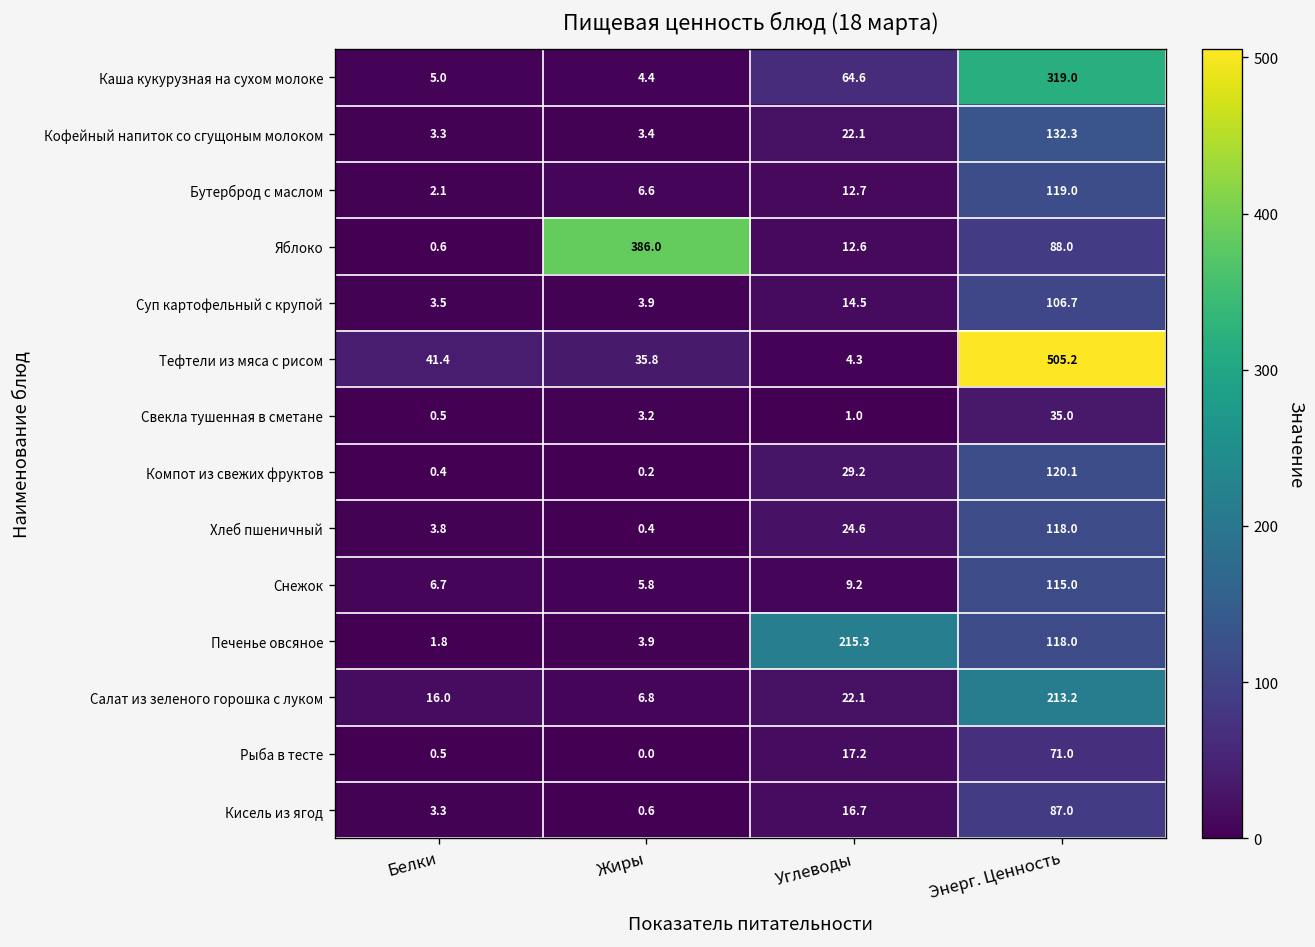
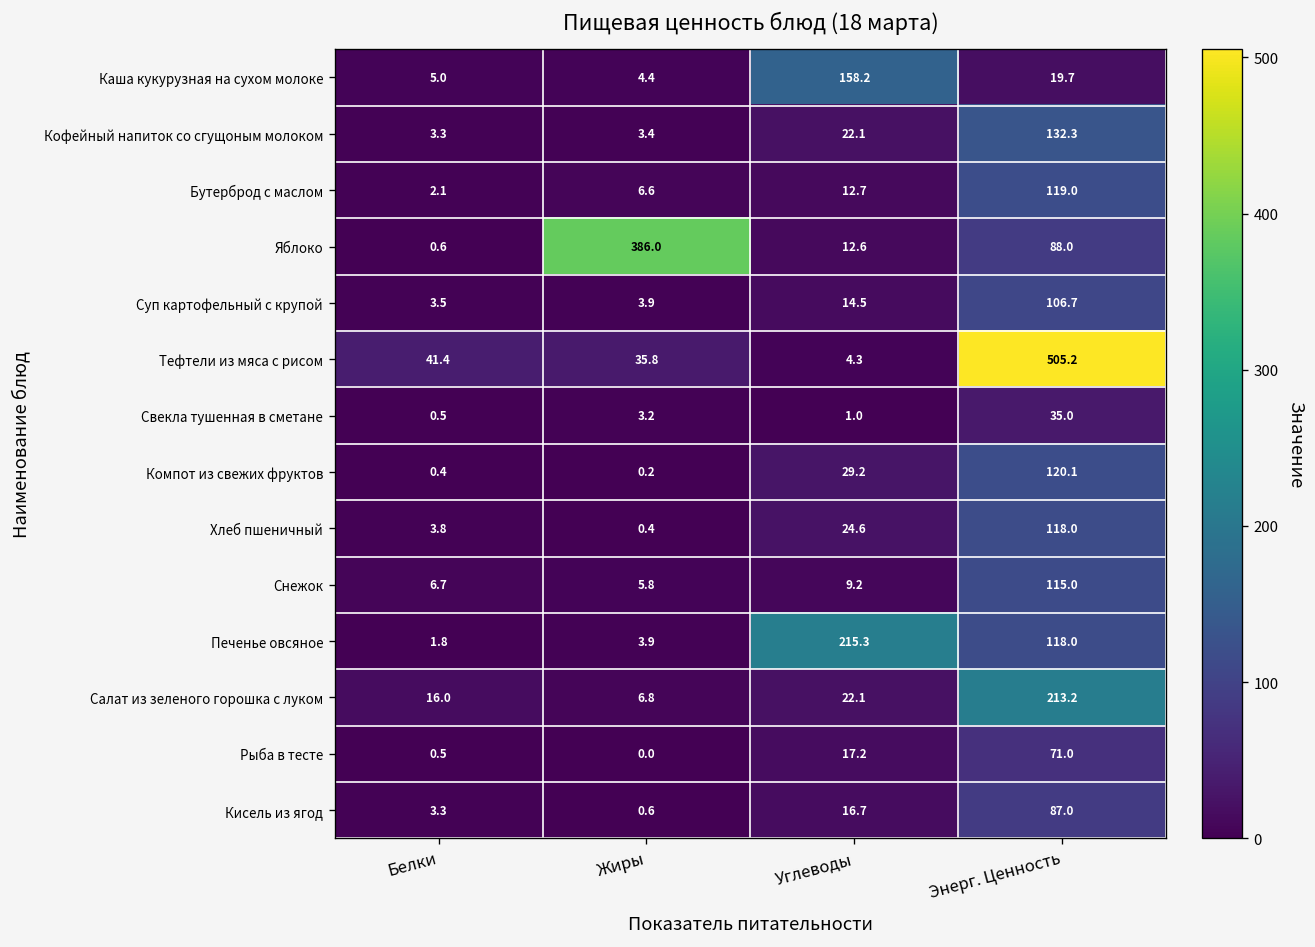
Каша кукурузная на сухом молоке, Углеводы: 64.6 -> 158.2
Каша кукурузная на сухом молоке, Энерг. Ценность: 319.0 -> 19.7
